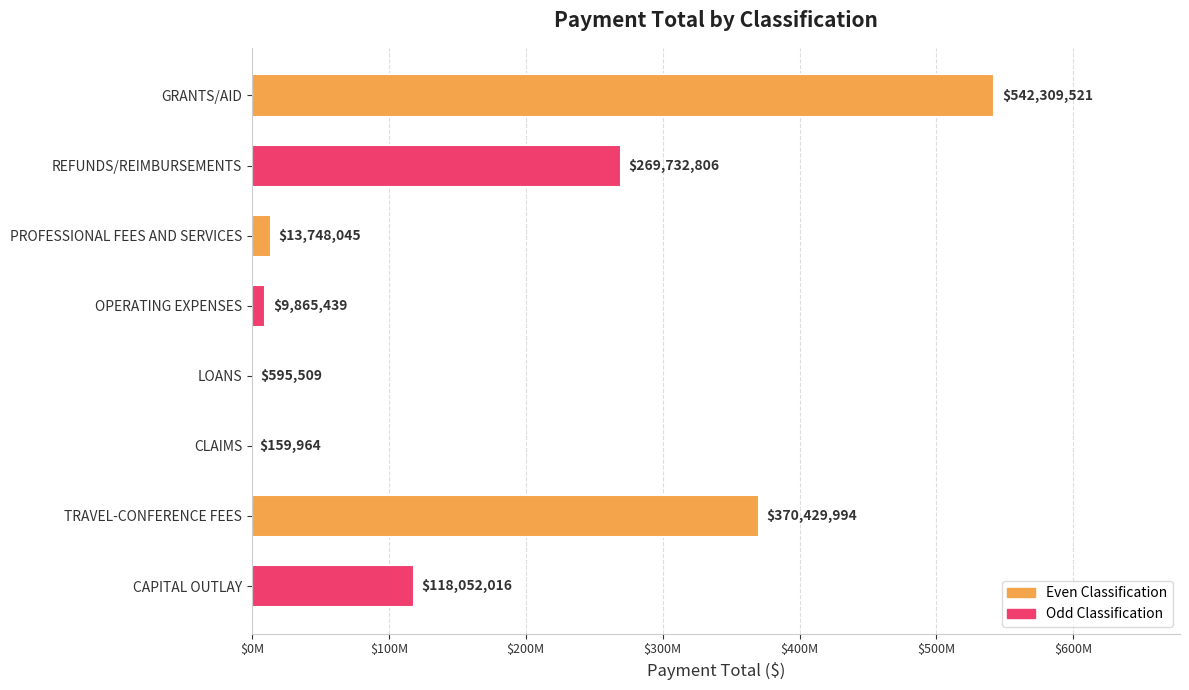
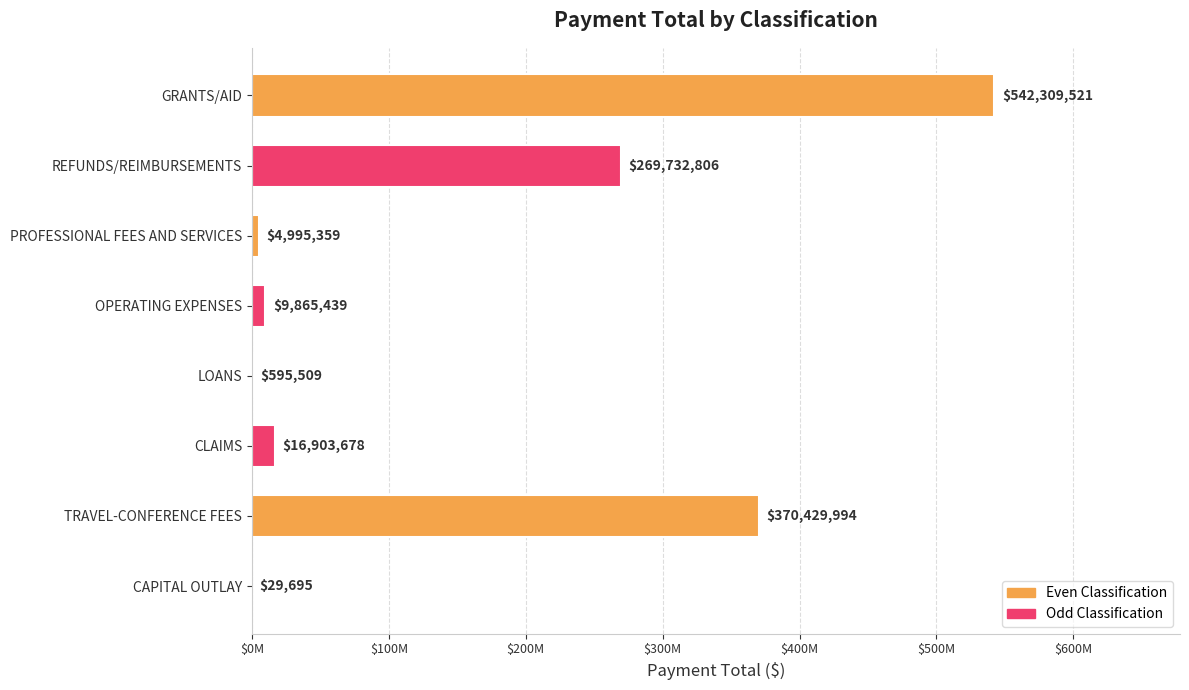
PROFESSIONAL FEES AND SERVICES: $13,748,045 -> $4,995,359
CLAIMS: $159,964 -> $16,903,678
CAPITAL OUTLAY: $118,052,016 -> $29,695
